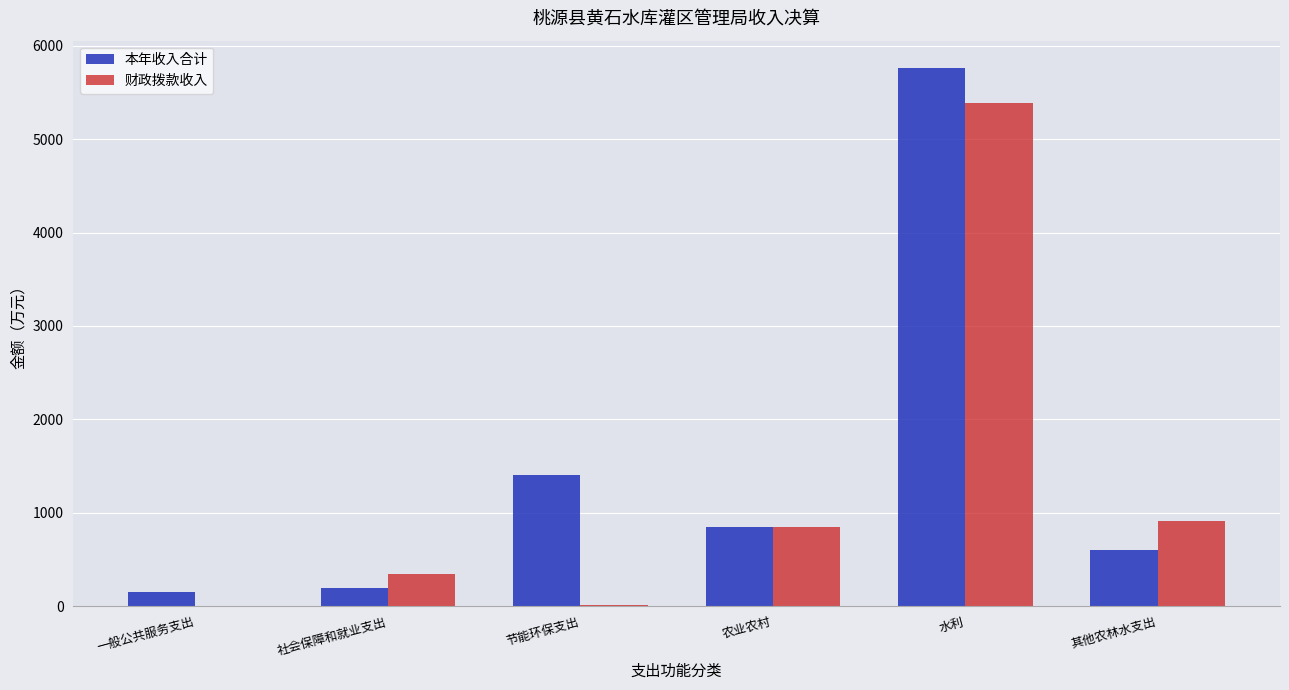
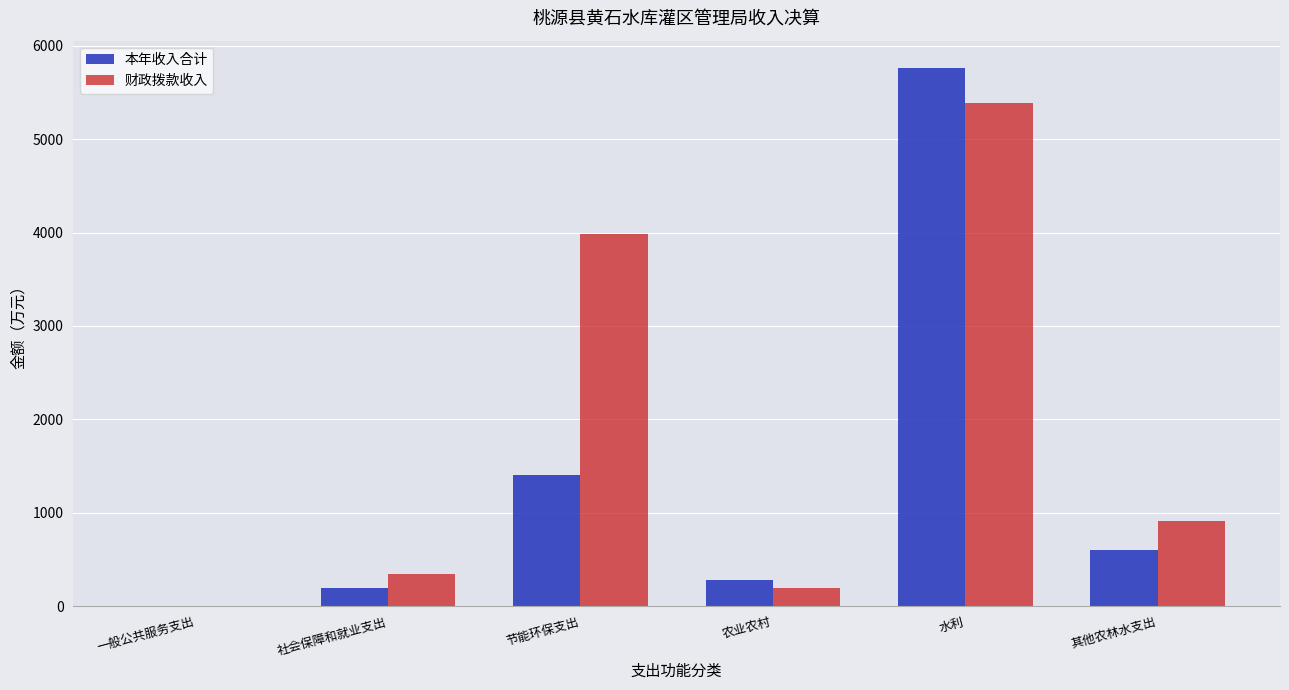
本年收入合计, 一般公共服务支出: 100 -> 0
财政拨款收入, 节能环保支出: 0 -> 4000
本年收入合计, 农业农村: 800 -> 300
财政拨款收入, 农业农村: 800 -> 200
